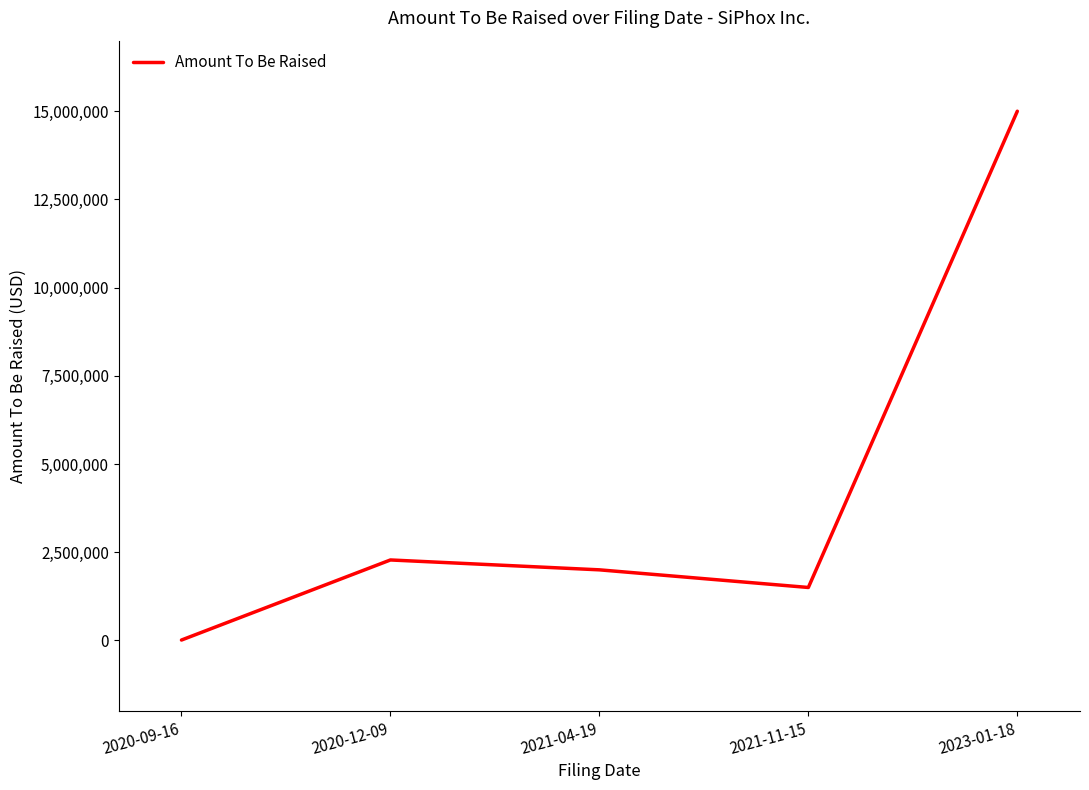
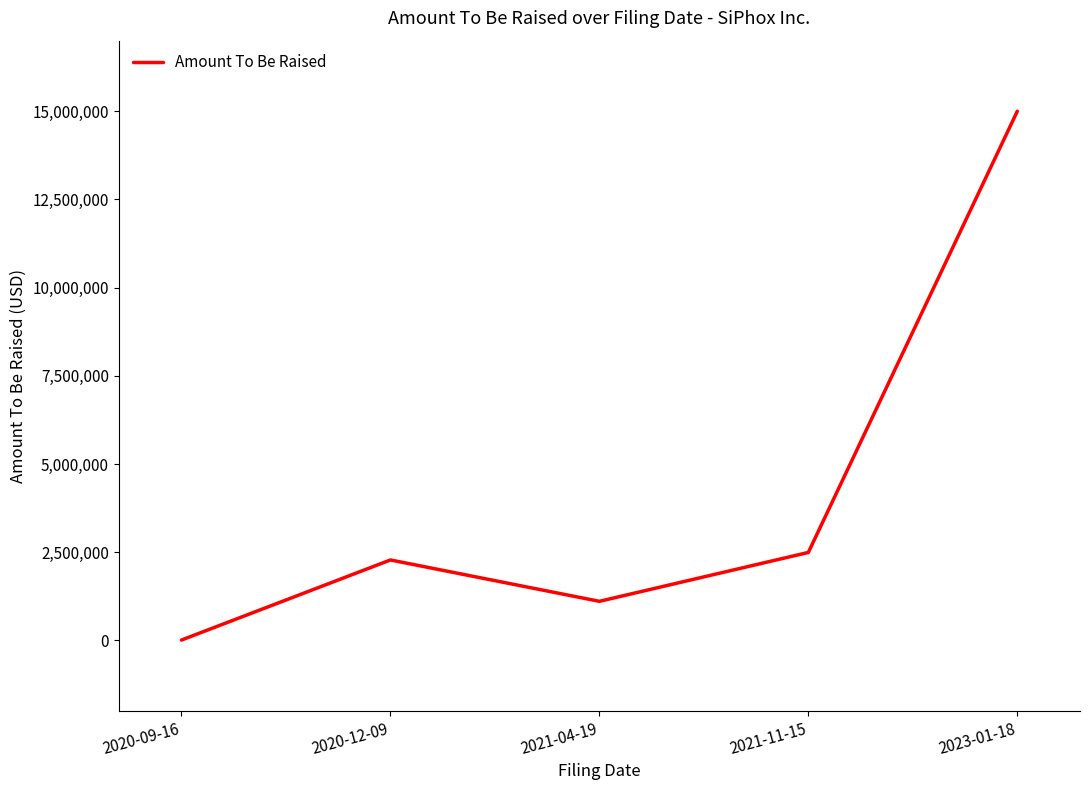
2021-04-19: 2,000,000 -> 1,100,000
2021-11-15: 1,500,000 -> 2,500,000
